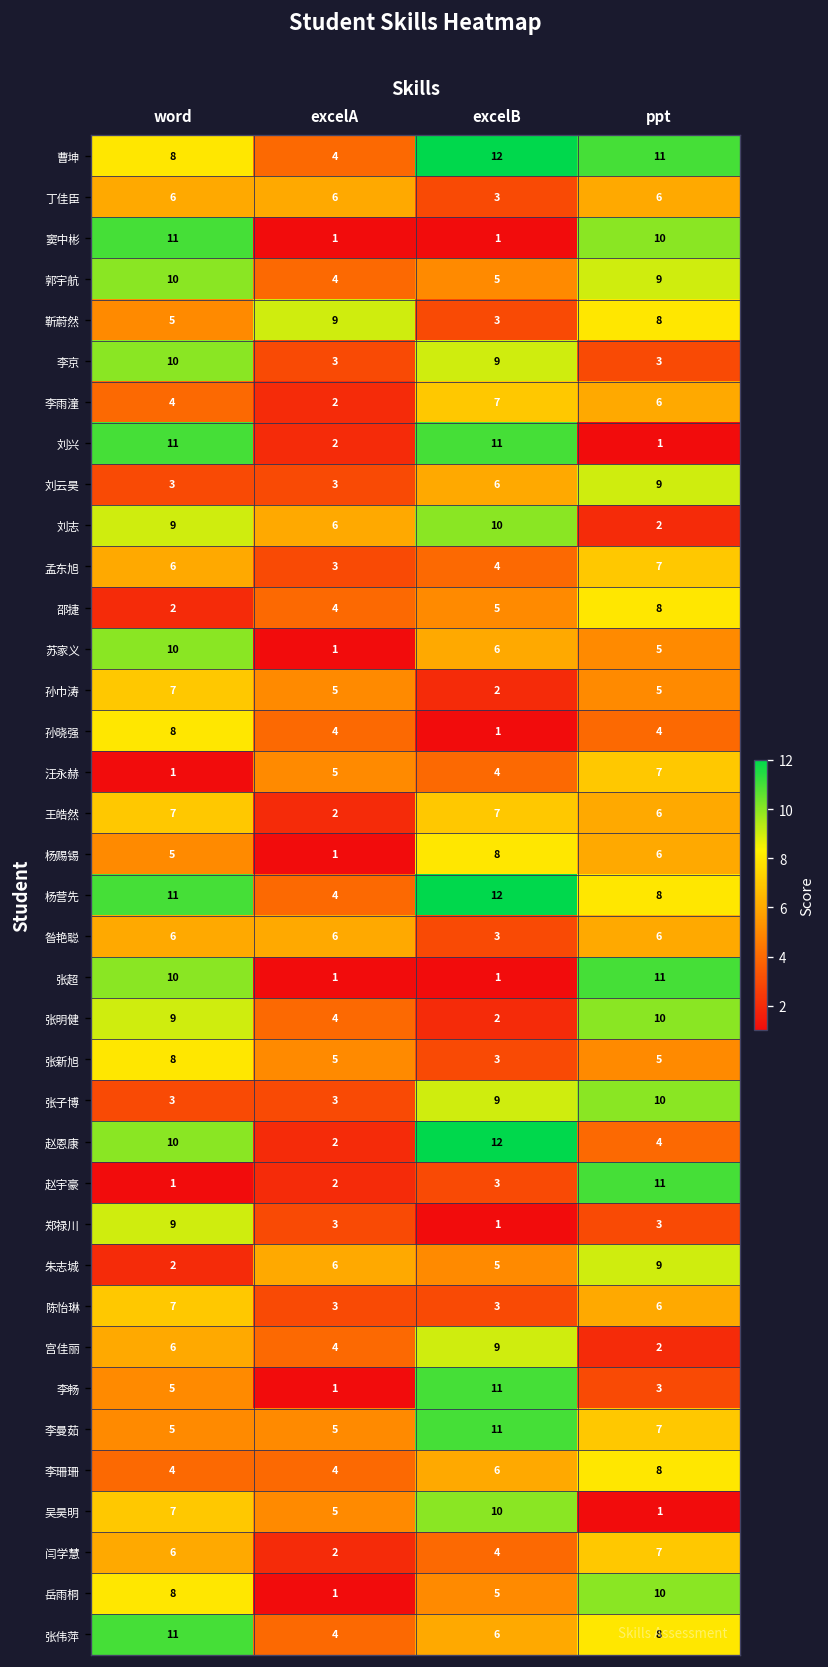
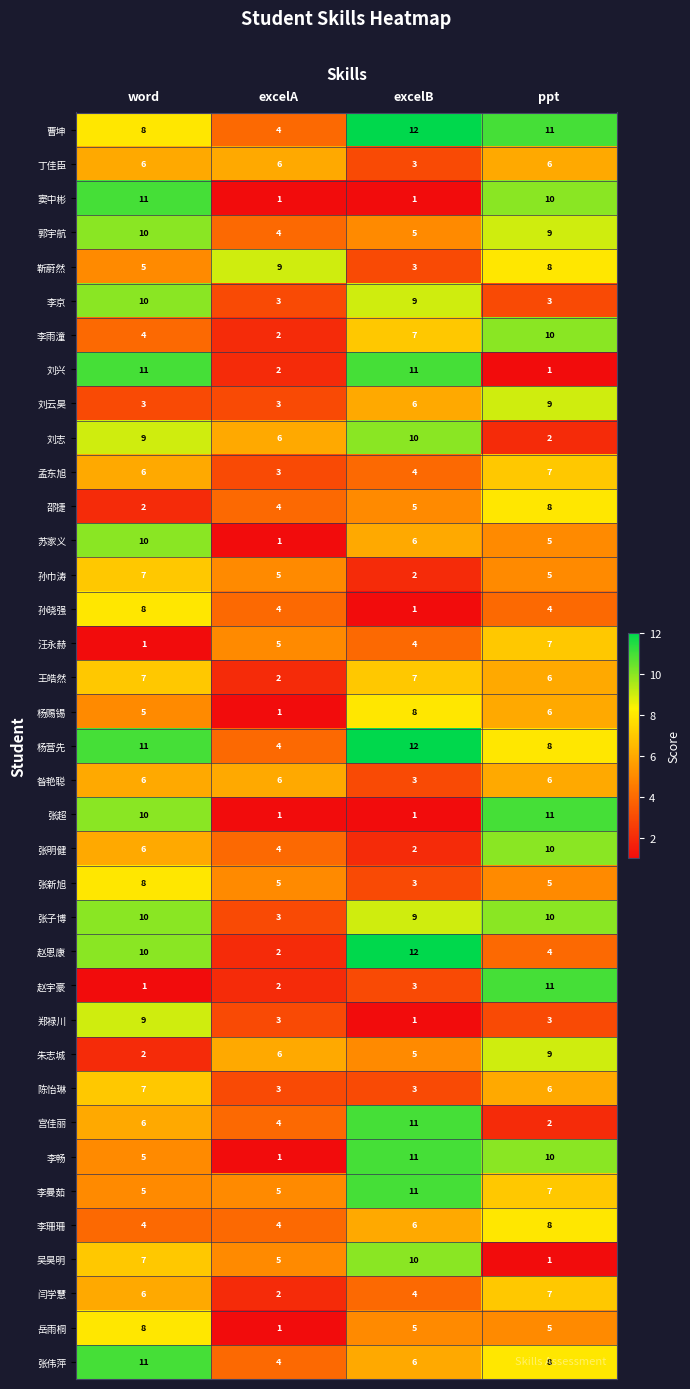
李雨潼, ppt: 6 -> 10
张明健, word: 9 -> 6
张子博, word: 3 -> 10
宫佳丽, excelB: 9 -> 11
李畅, ppt: 3 -> 10
岳雨桐, ppt: 10 -> 5
